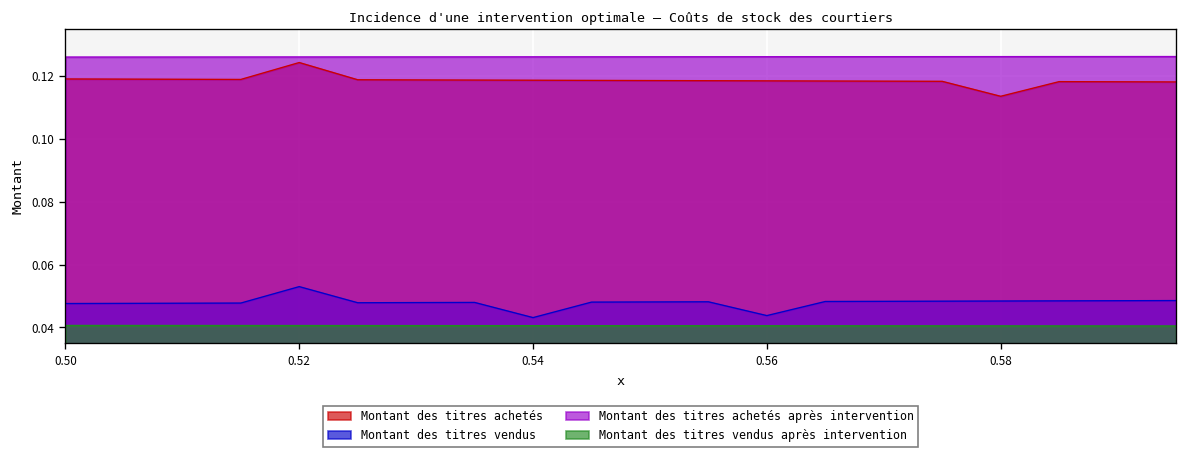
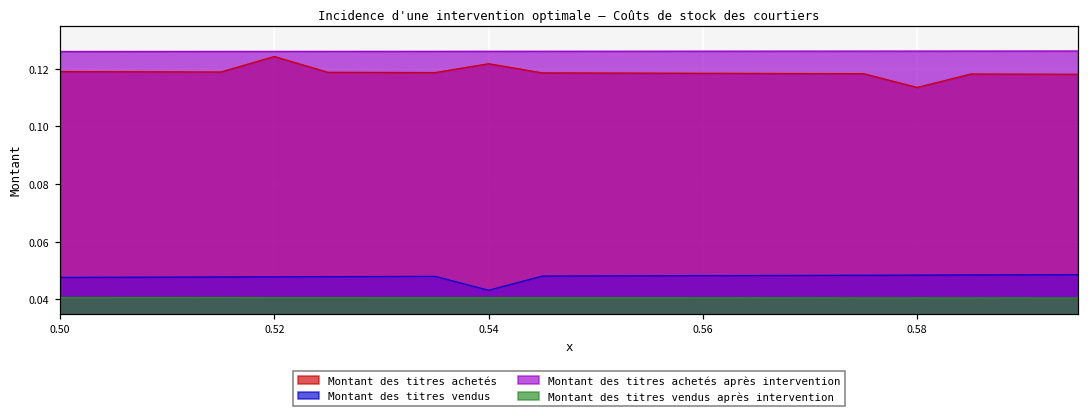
Montant des titres vendus, 0.52: 0.053 -> 0.048
Montant des titres achetés, 0.54: 0.119 -> 0.122
Montant des titres vendus, 0.56: 0.044 -> 0.048
